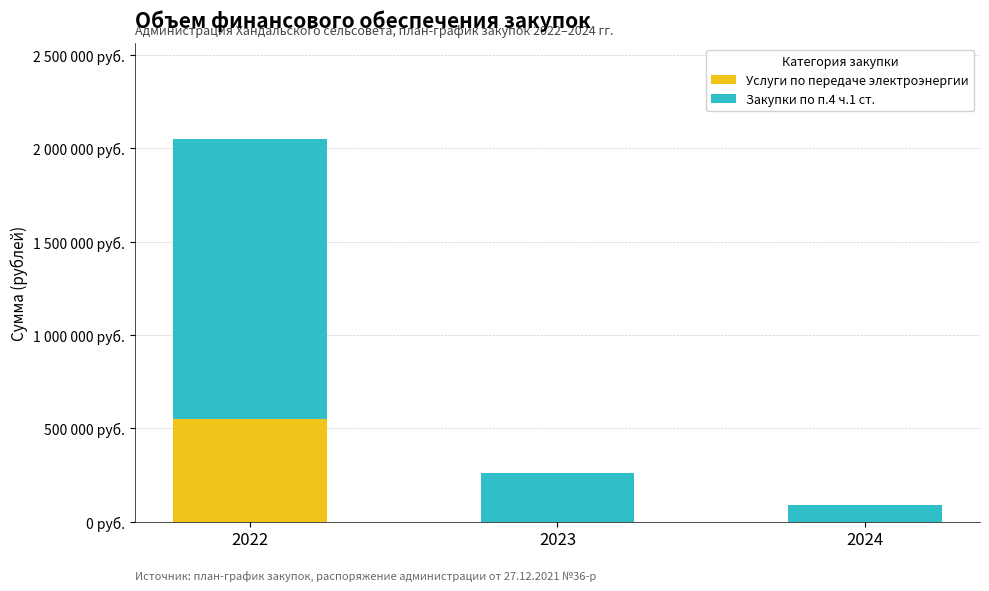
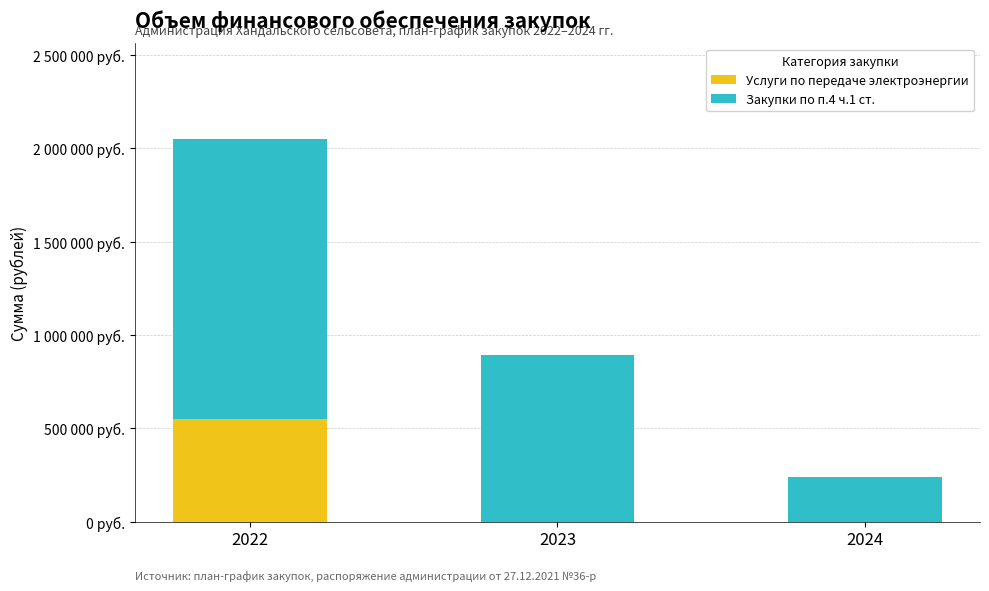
Закупки по п.4 ч.1 ст., 2023: 260000 руб. -> 890000 руб.
Закупки по п.4 ч.1 ст., 2024: 90000 руб. -> 240000 руб.
